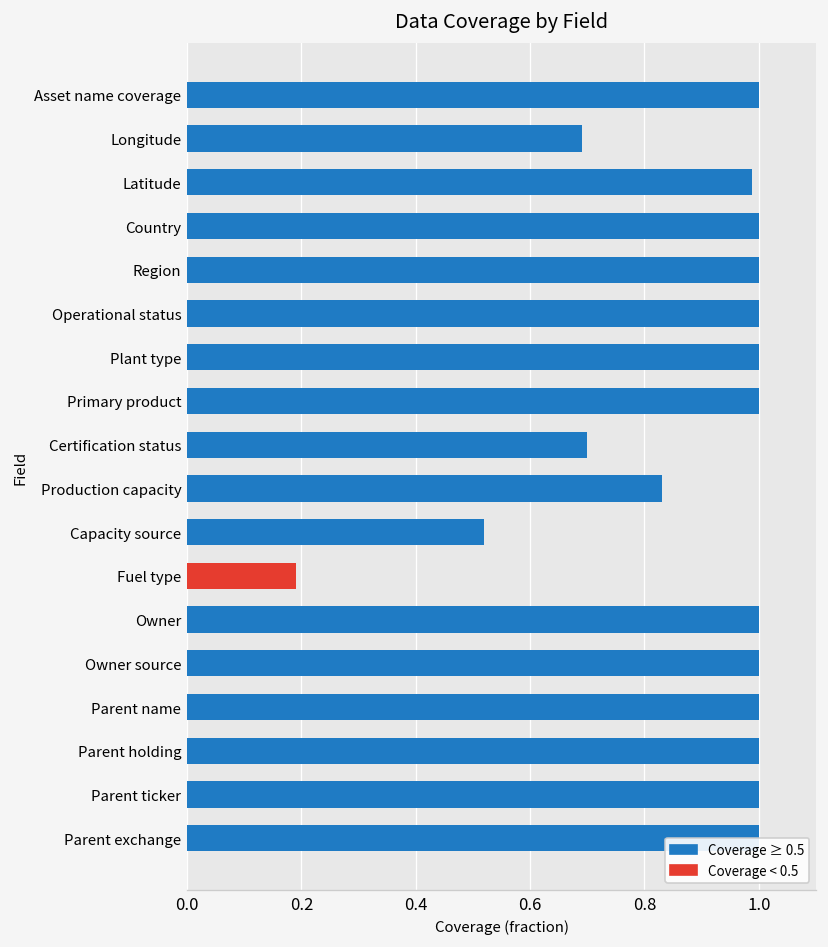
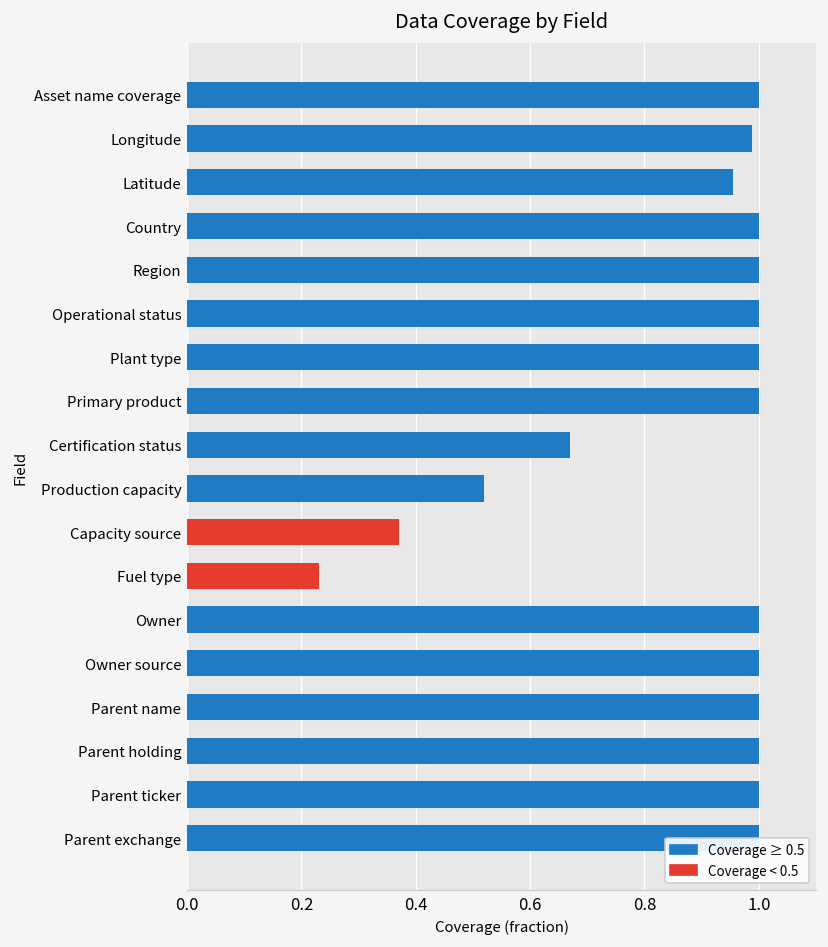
Longitude: 0.69 -> 0.99
Latitude: 0.99 -> 0.96
Certification status: 0.70 -> 0.67
Production capacity: 0.83 -> 0.52
Capacity source: 0.52 -> 0.37
Fuel type: 0.19 -> 0.23
